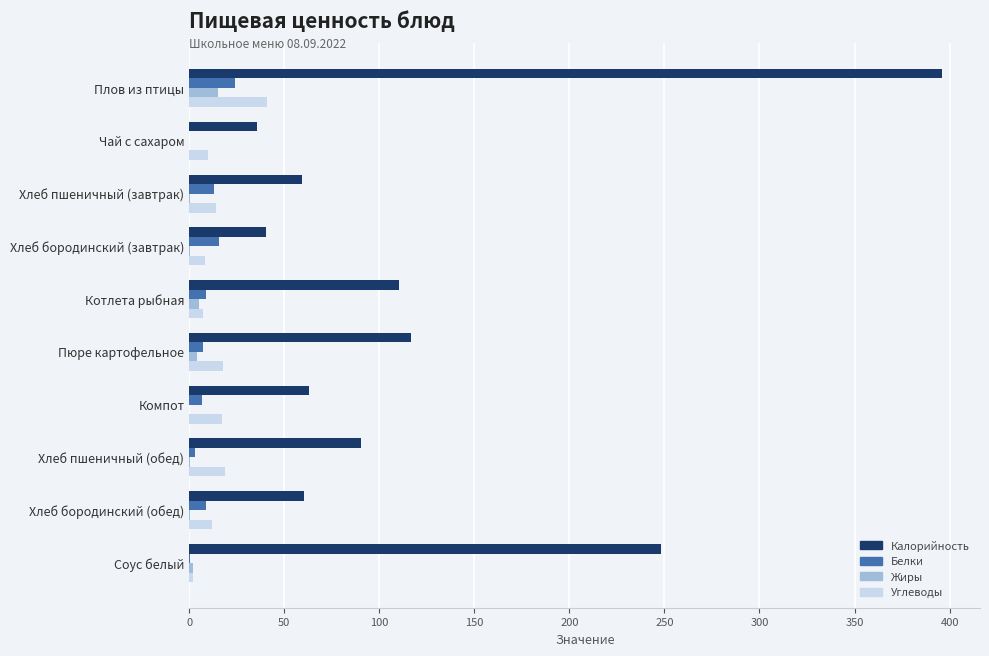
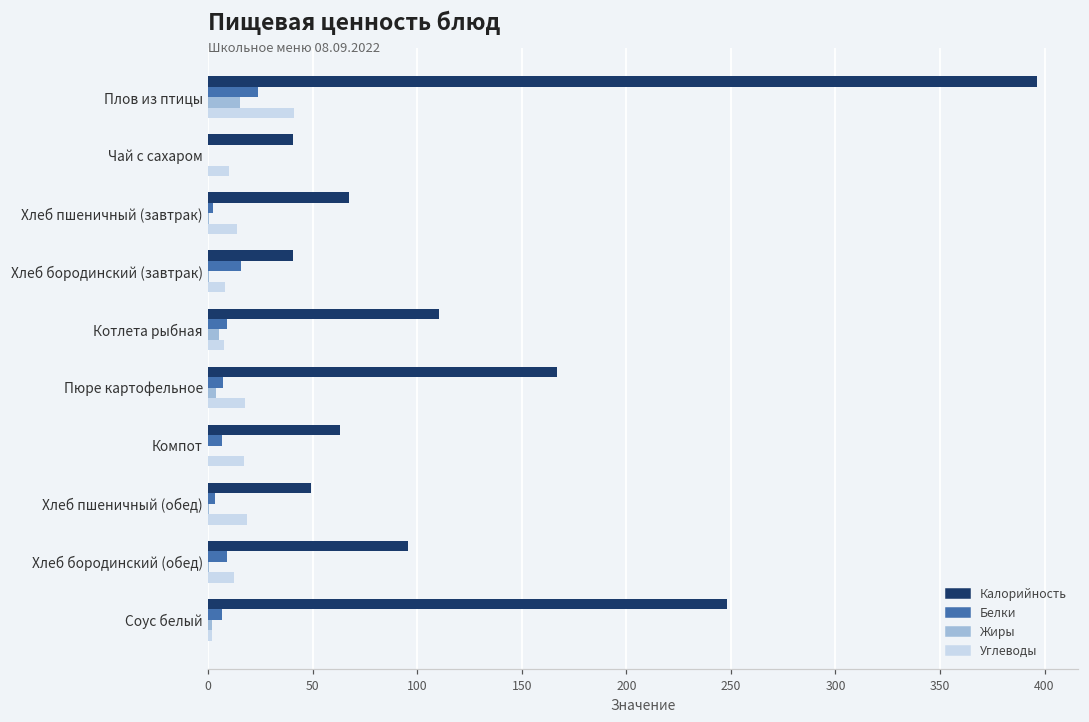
Калорийность, Чай с сахаром: 35 -> 41
Калорийность, Хлеб пшеничный (завтрак): 60 -> 68
Белки, Хлеб пшеничный (завтрак): 13 -> 2
Калорийность, Пюре картофельное: 117 -> 167
Калорийность, Хлеб пшеничный (обед): 90 -> 49
Калорийность, Хлеб бородинский (обед): 61 -> 96
Белки, Соус белый: 0 -> 7
